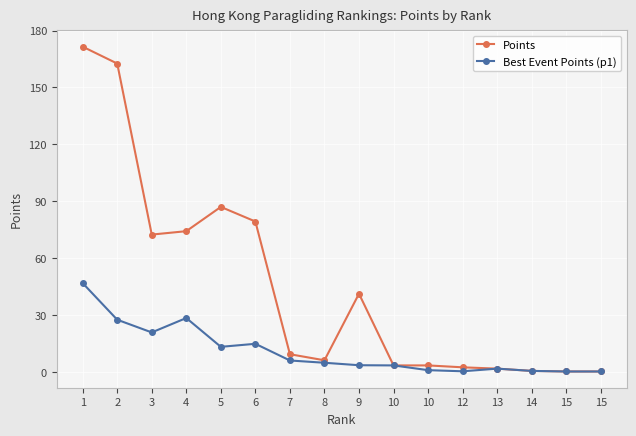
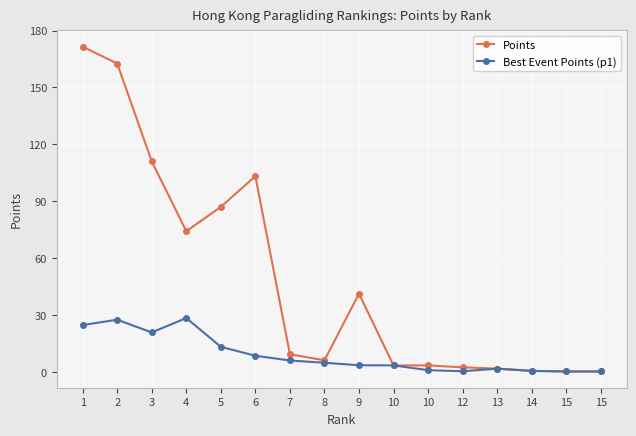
Best Event Points (p1), 1: 47 -> 25
Points, 3: 72 -> 111
Points, 6: 79 -> 103
Best Event Points (p1), 6: 15 -> 9
